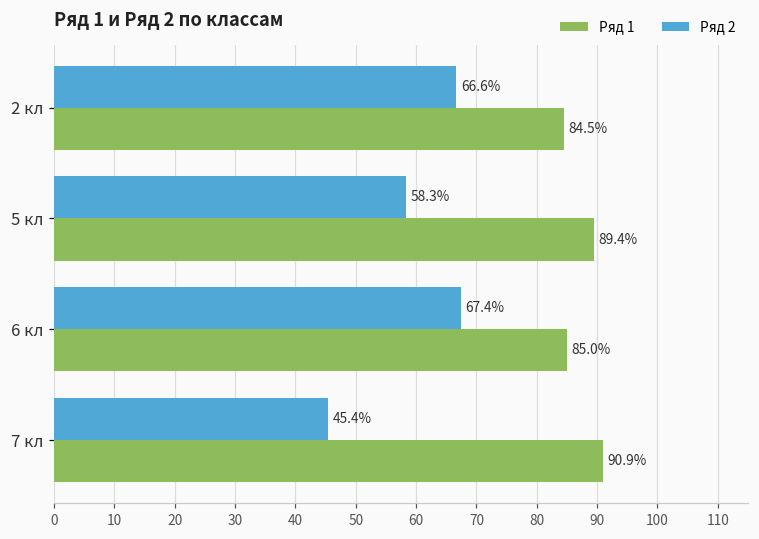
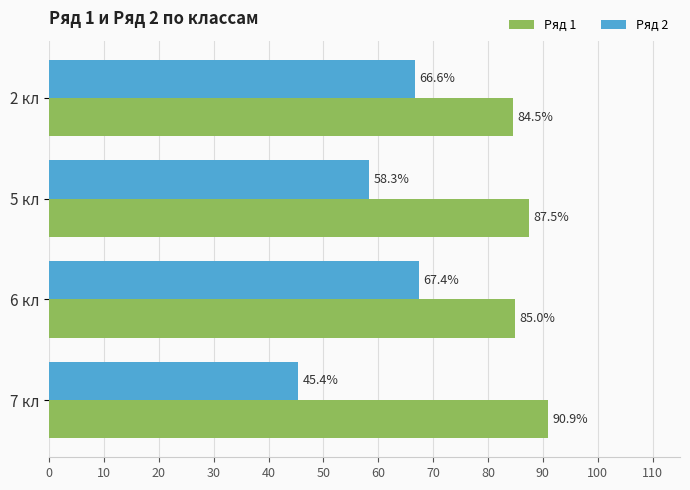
Ряд 1, 5 кл: 89.4% -> 87.5%
